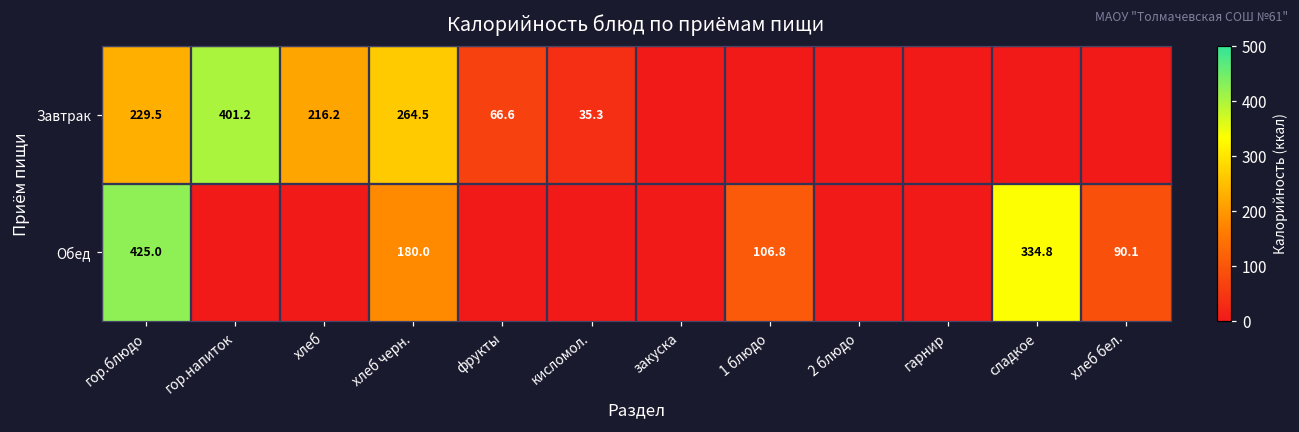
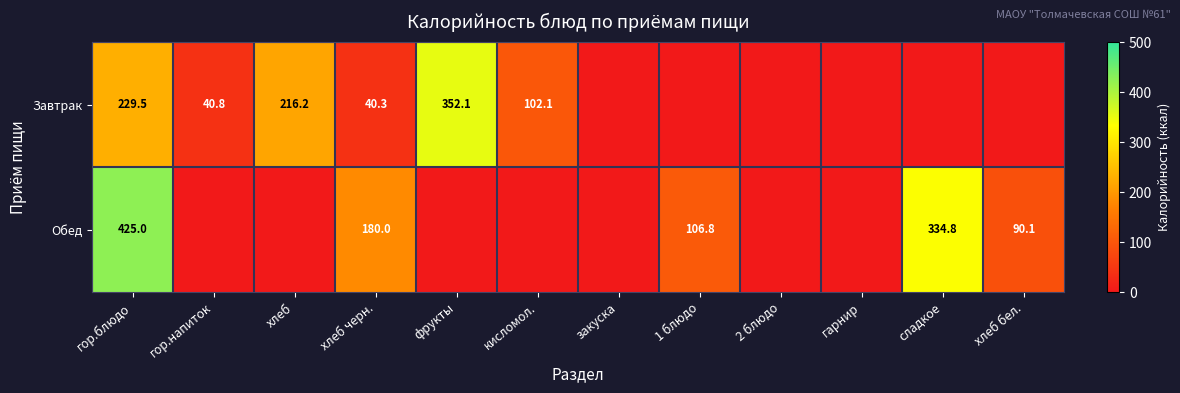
Завтрак, гор.напиток: 401.2 -> 40.8
Завтрак, хлеб черн.: 264.5 -> 40.3
Завтрак, фрукты: 66.6 -> 352.1
Завтрак, кисломол.: 35.3 -> 102.1
